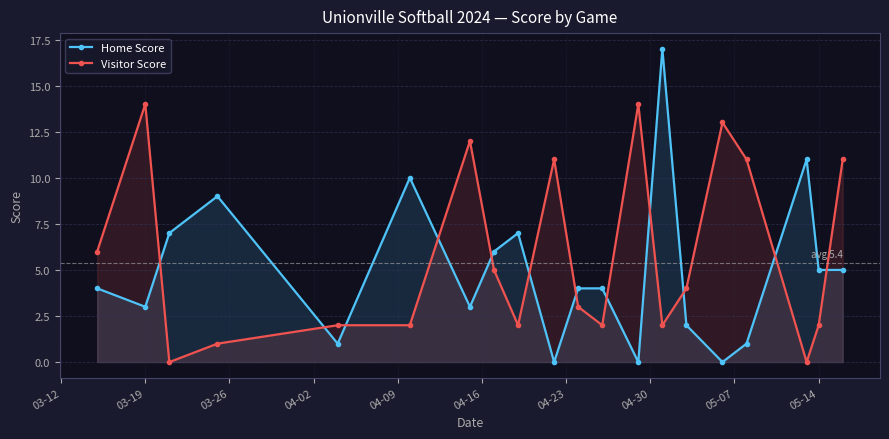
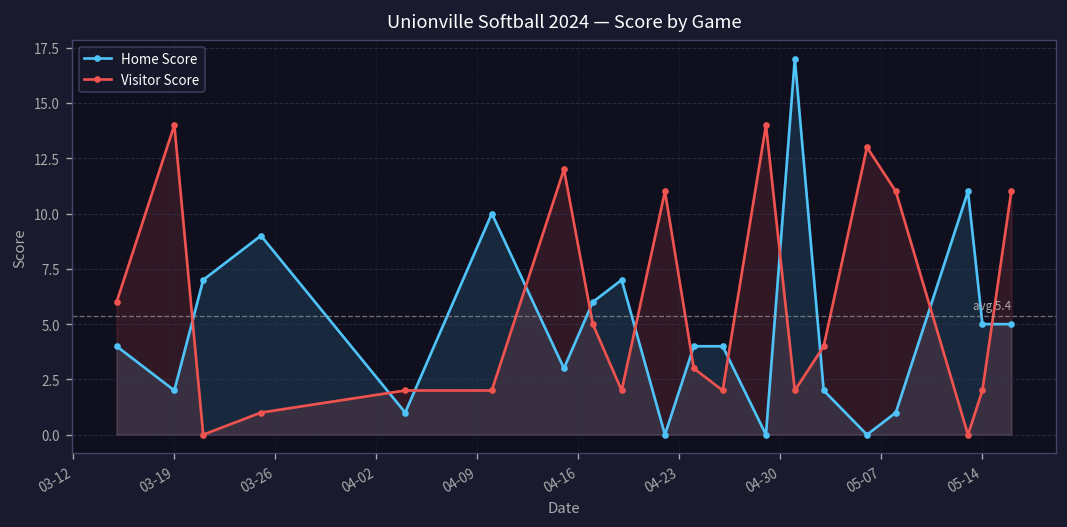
Home Score, 03-19: 3 -> 2
